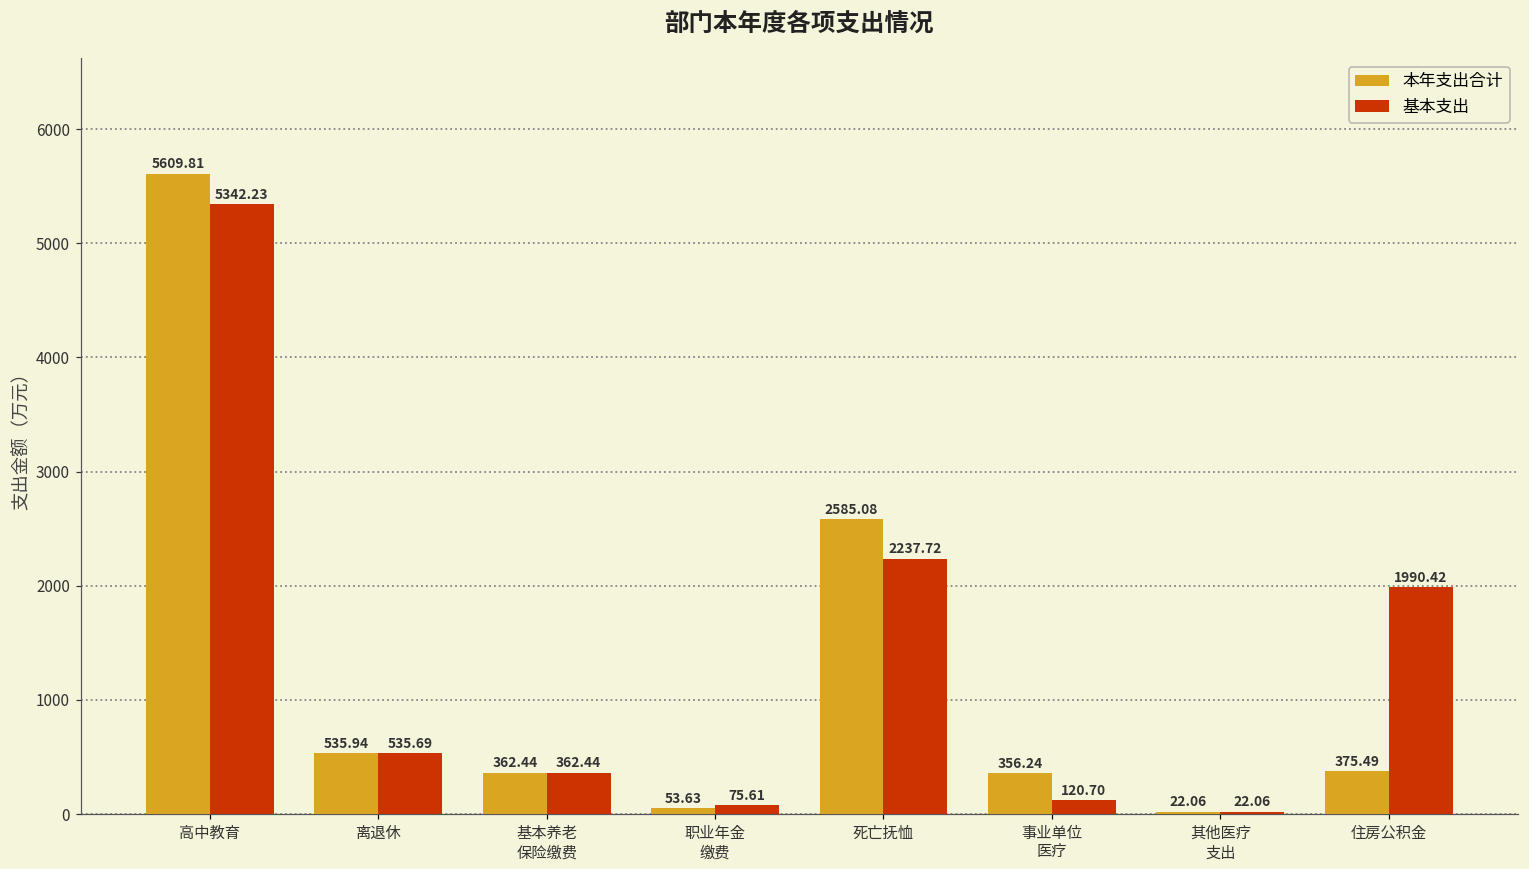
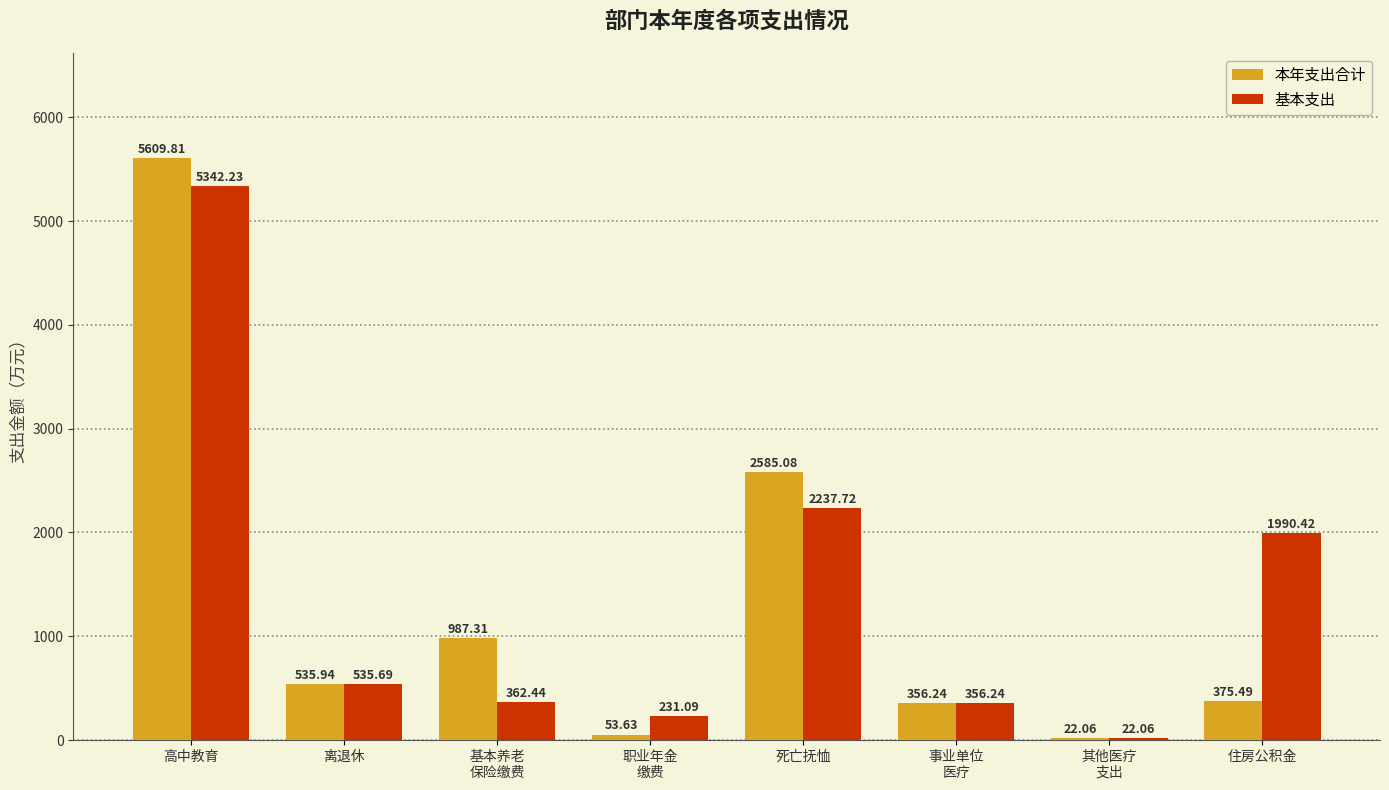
本年支出合计, 基本养老 保险缴费: 362.44 -> 987.31
基本支出, 职业年金 缴费: 75.61 -> 231.09
基本支出, 事业单位 医疗: 120.70 -> 356.24
